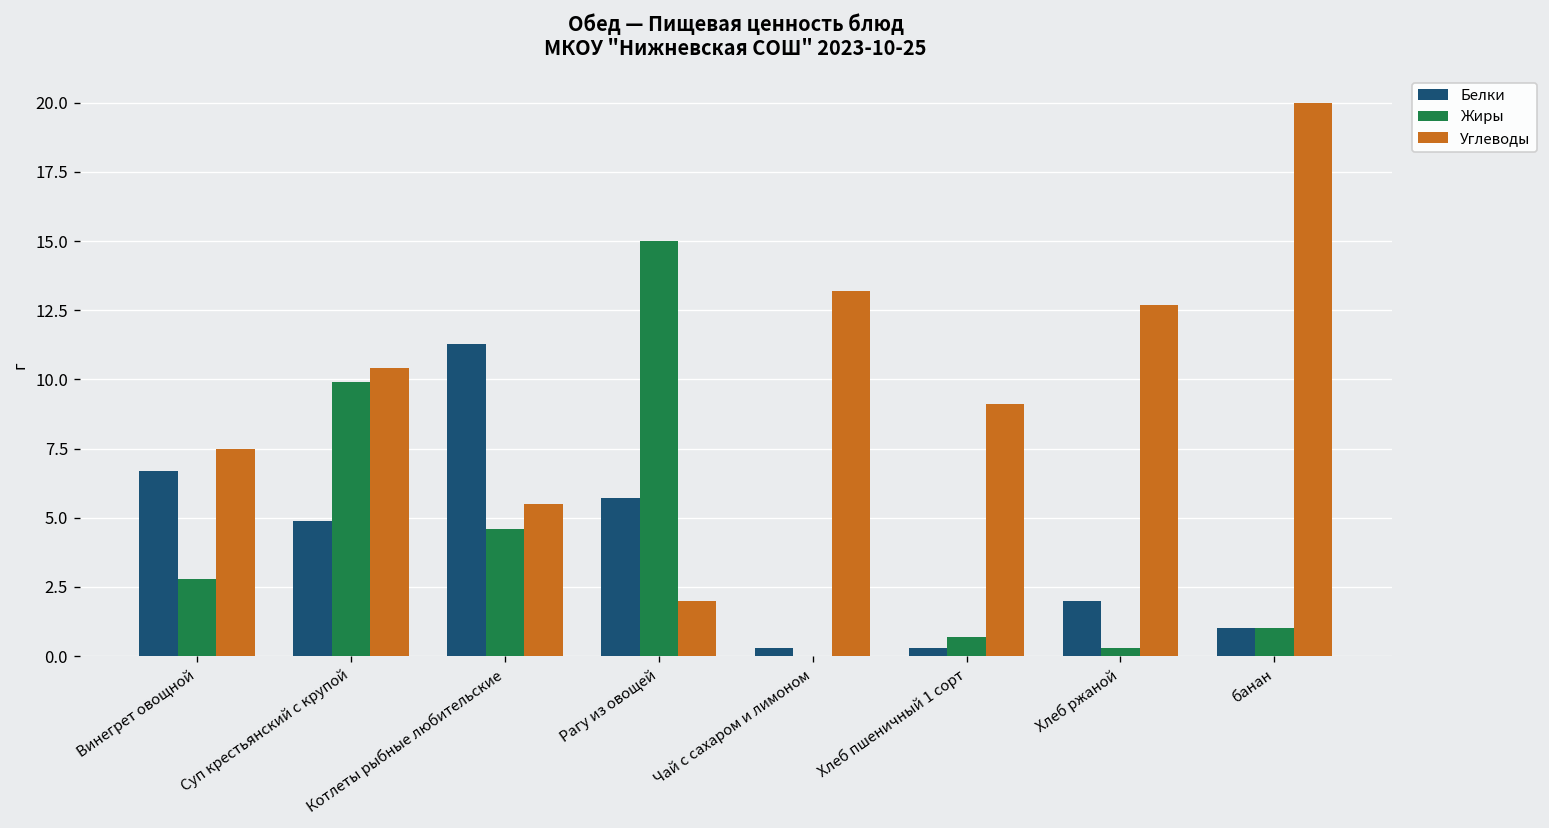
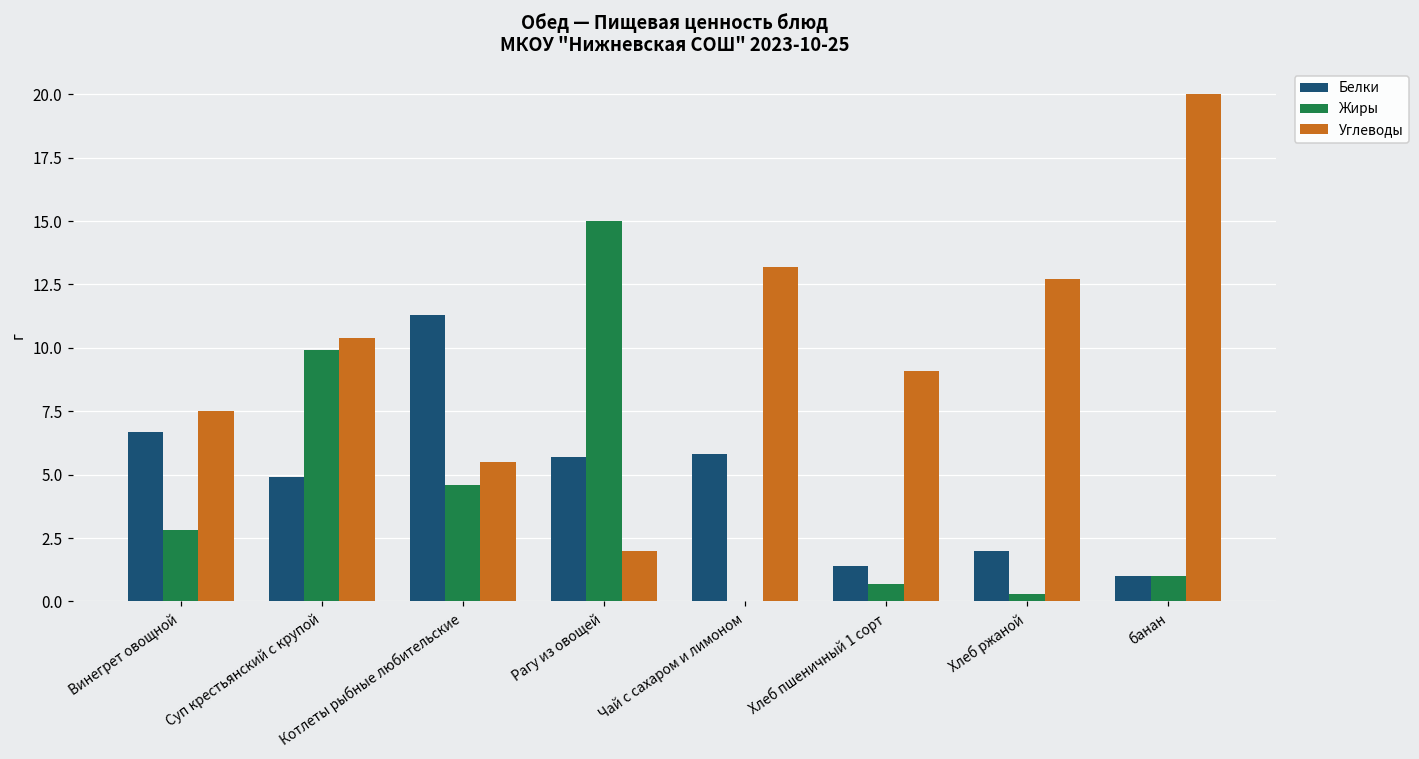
Белки, Чай с сахаром и лимоном: 0.3 -> 5.8
Белки, Хлеб пшеничный 1 сорт: 0.3 -> 1.4
